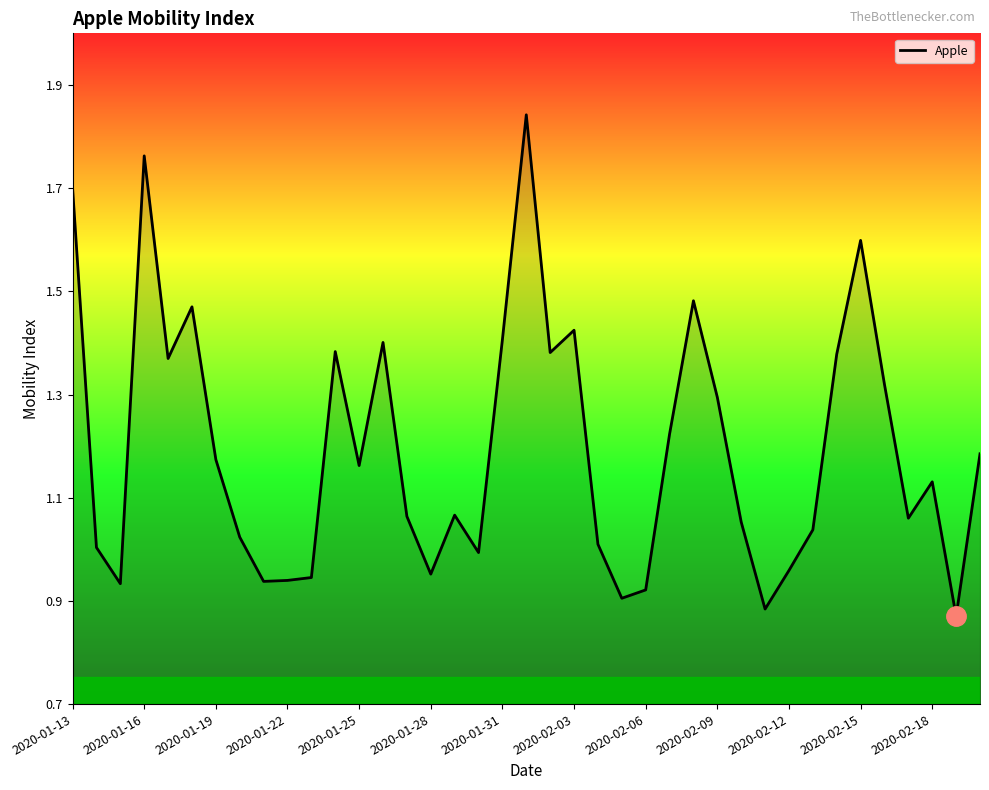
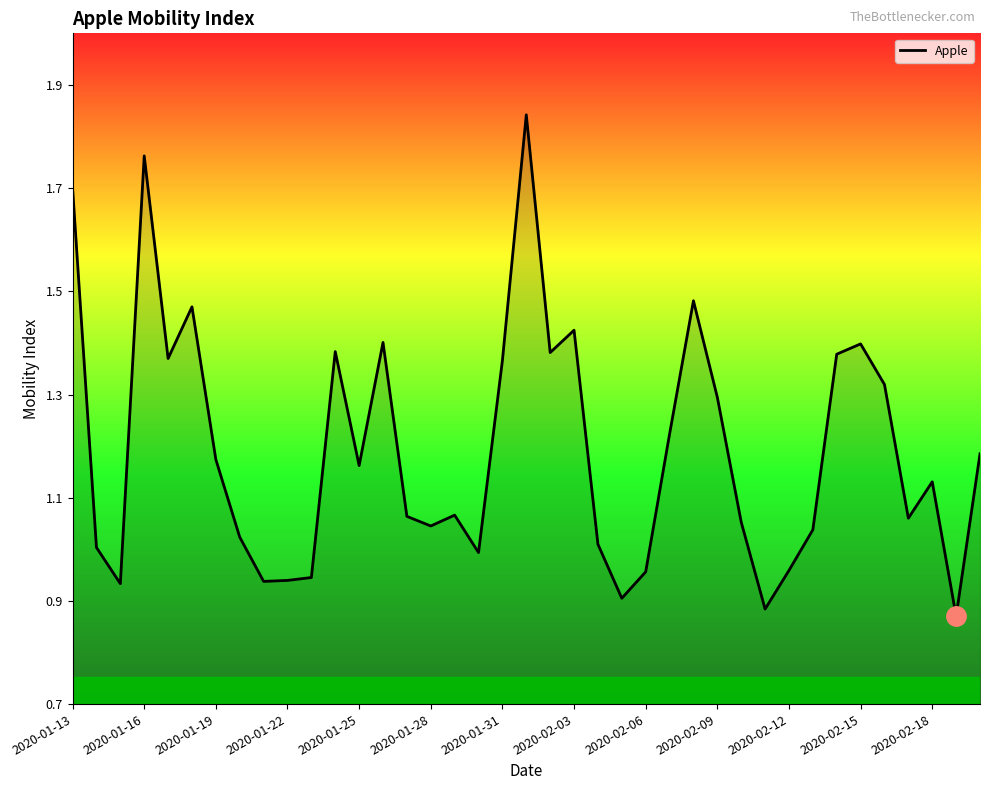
Apple, 2020-01-28: 0.95 -> 1.05
Apple, 2020-01-31: 1.41 -> 1.37
Apple, 2020-02-06: 0.92 -> 0.96
Apple, 2020-02-15: 1.60 -> 1.40
